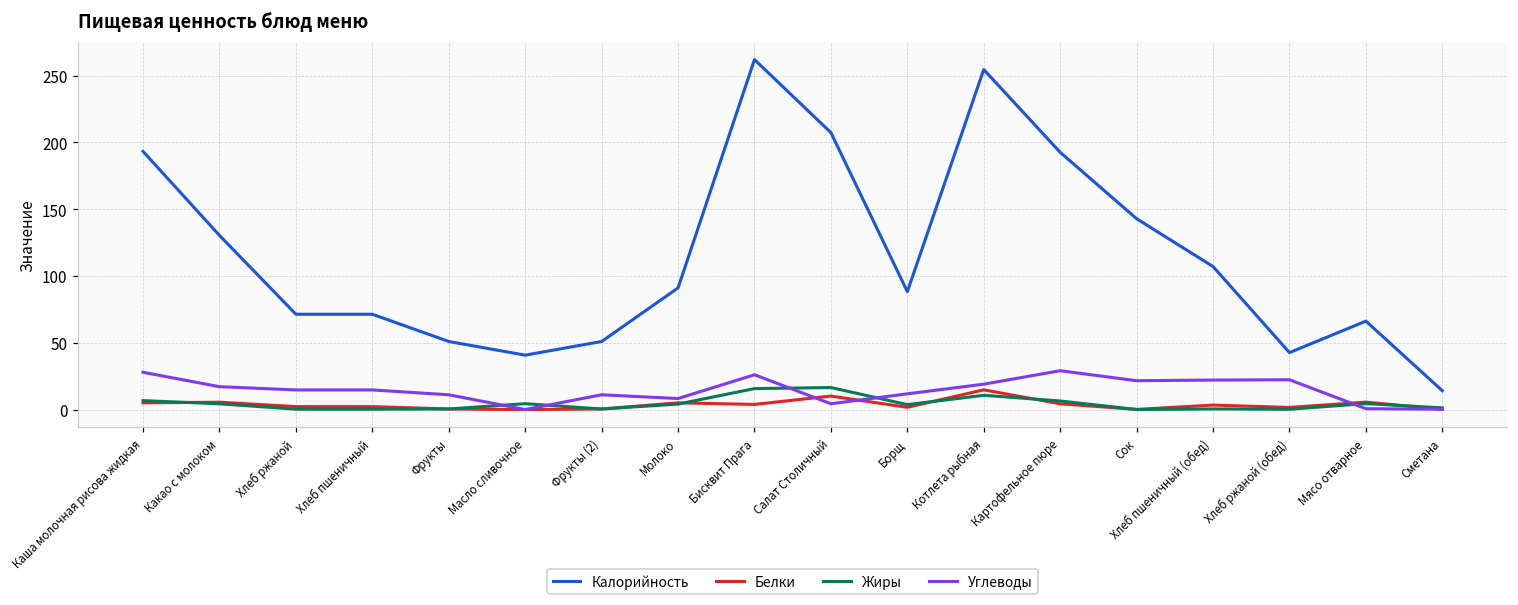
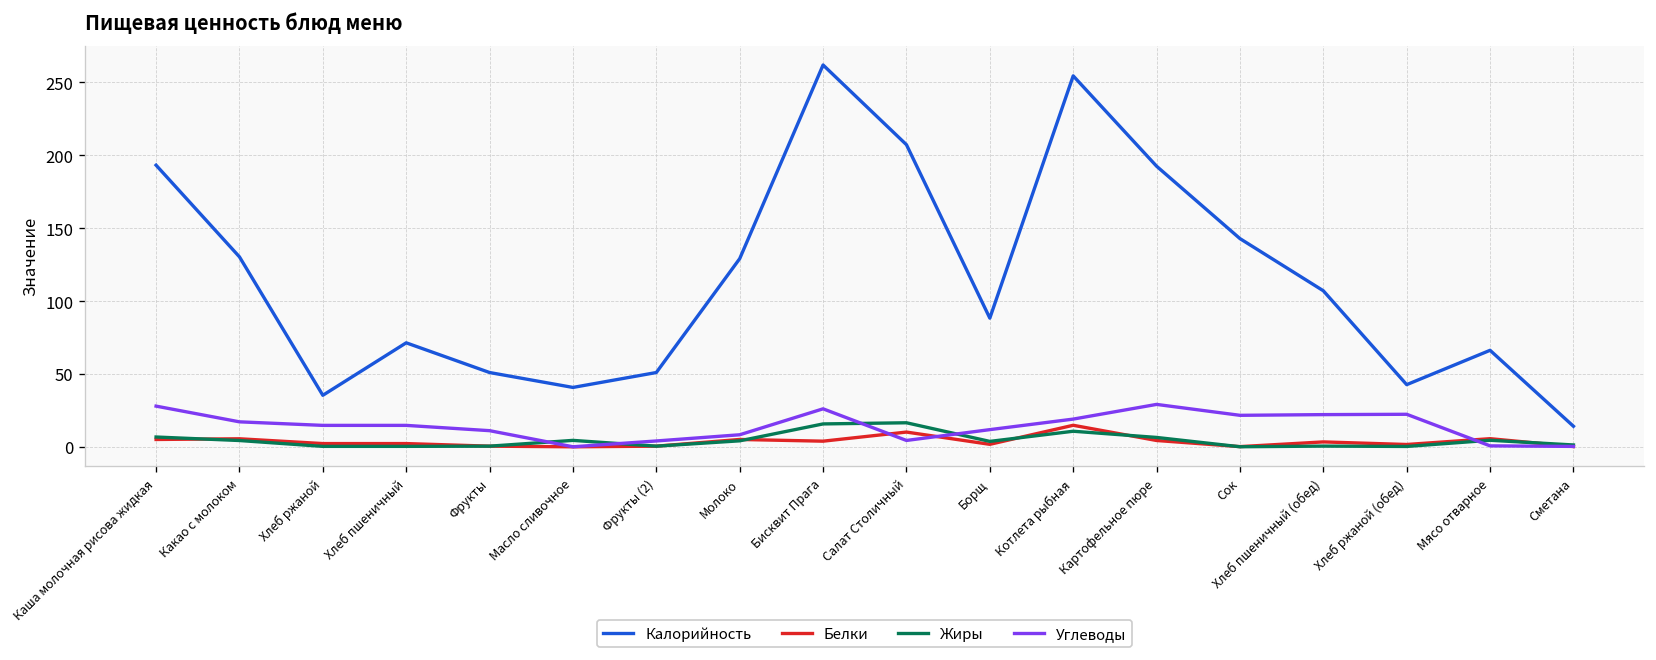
Калорийность, Хлеб ржаной: 71 -> 35
Углеводы, Фрукты (2): 11 -> 4
Калорийность, Молоко: 91 -> 129
